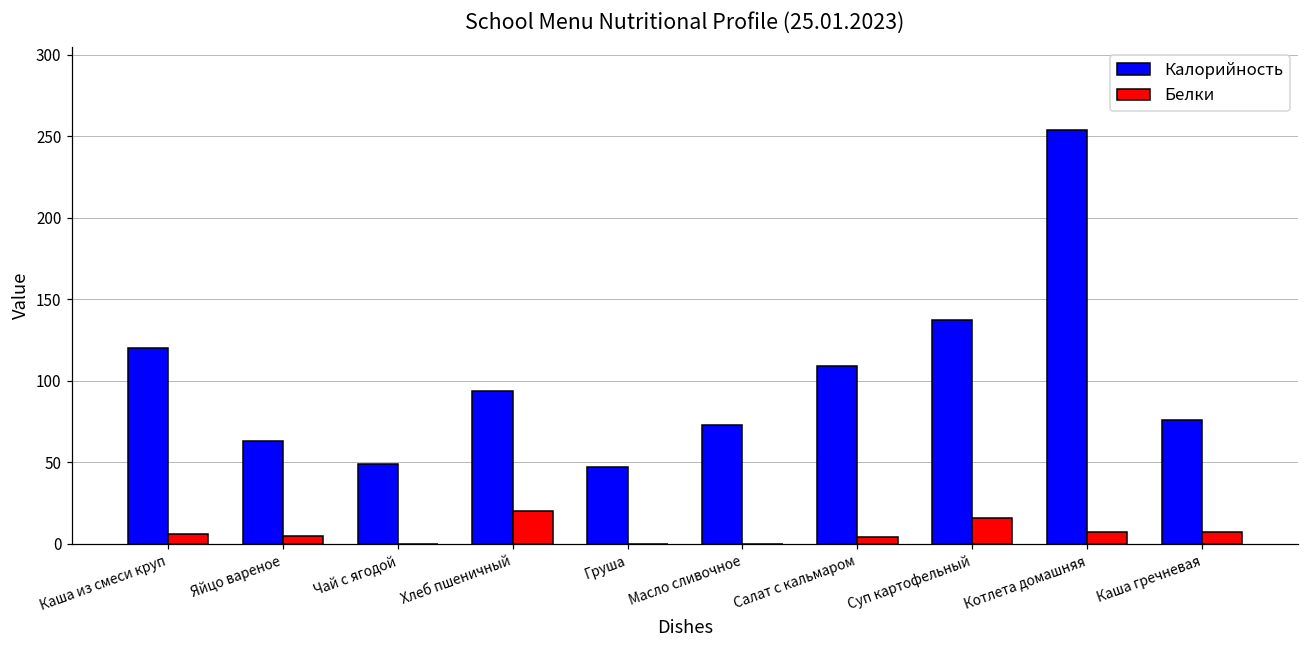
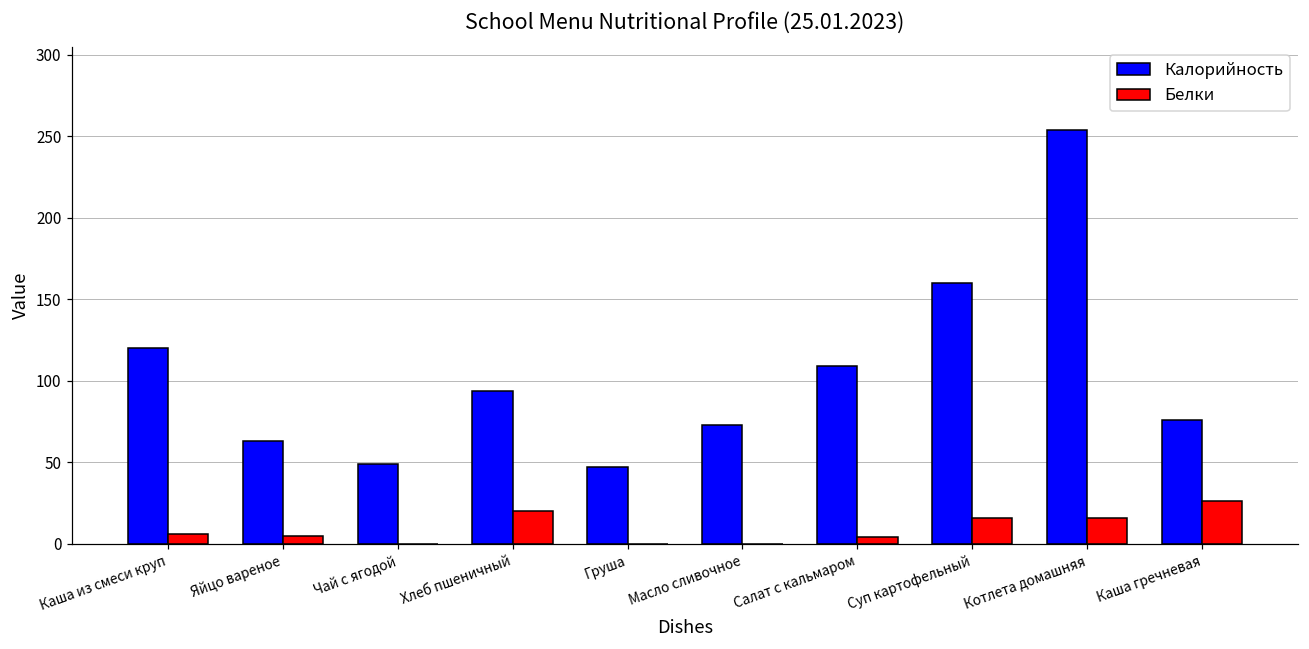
Калорийность, Суп картофельный: 137 -> 160
Белки, Котлета домашняя: 7 -> 16
Белки, Каша гречневая: 7 -> 26
